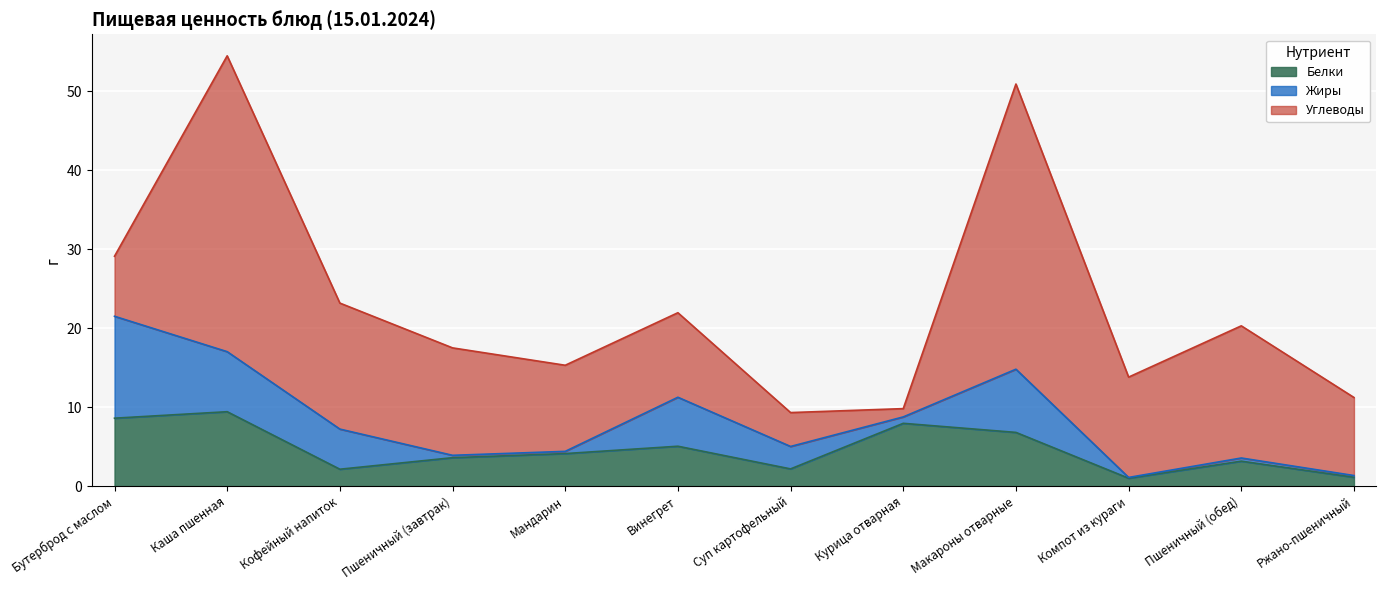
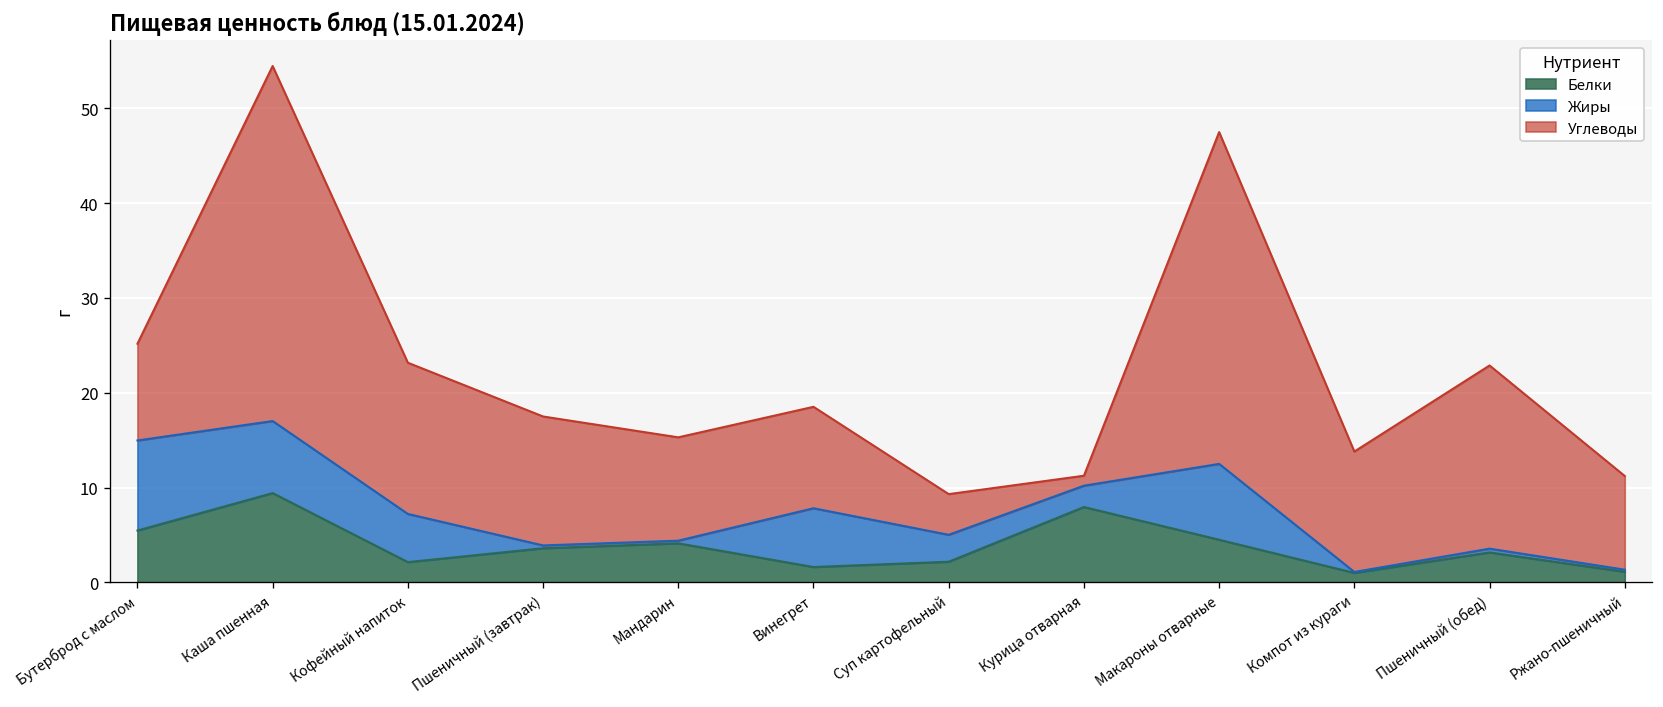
Белки, Бутерброд с маслом: 9 -> 5
Жиры, Бутерброд с маслом: 13 -> 10
Углеводы, Бутерброд с маслом: 8 -> 10
Белки, Винегрет: 5 -> 2
Жиры, Курица отварная: 1 -> 2
Белки, Макароны отварные: 7 -> 5
Углеводы, Макароны отварные: 36 -> 35
Углеводы, Пшеничный (обед): 17 -> 19
